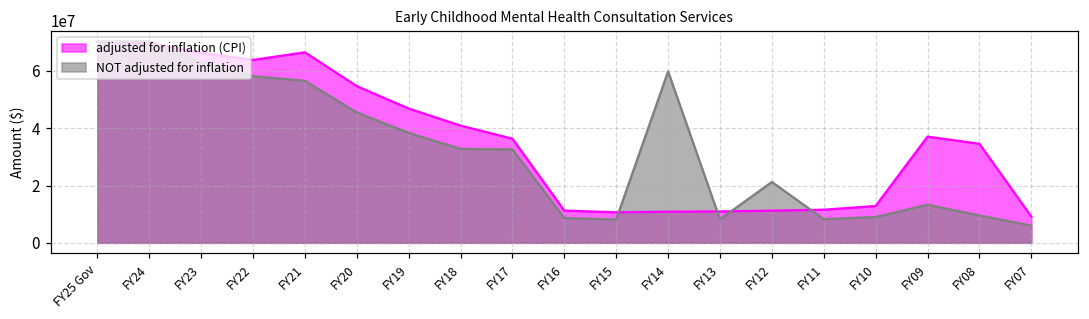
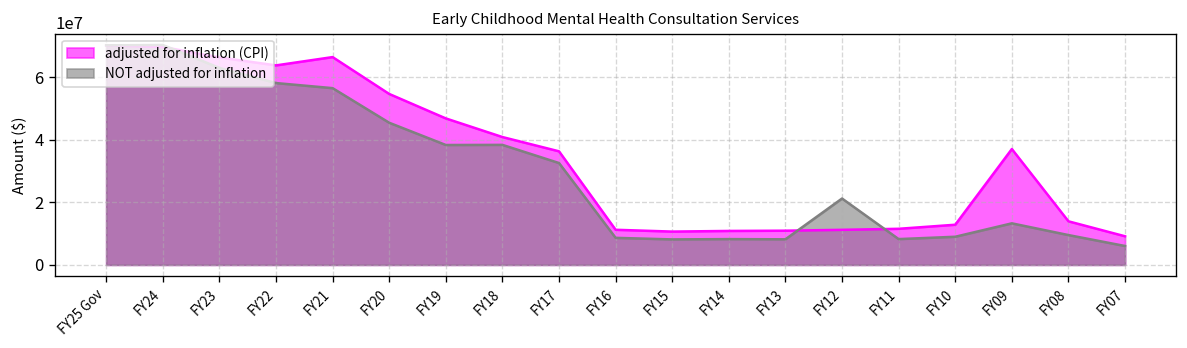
NOT adjusted for inflation, FY18: 33000000 -> 38000000
NOT adjusted for inflation, FY14: 60000000 -> 8000000
adjusted for inflation (CPI), FY08: 35000000 -> 14000000
